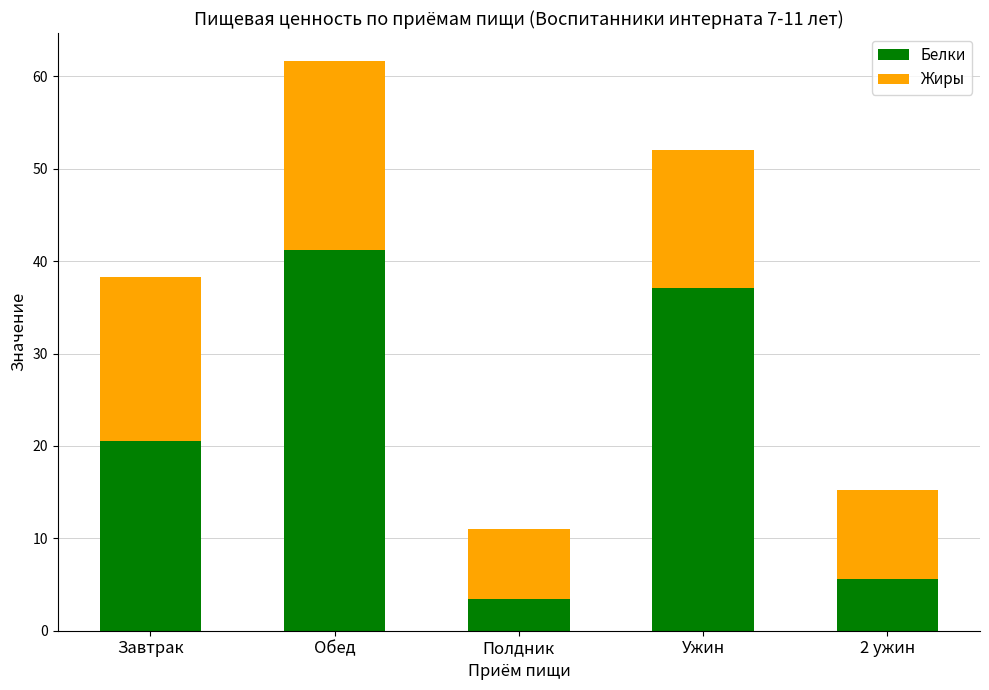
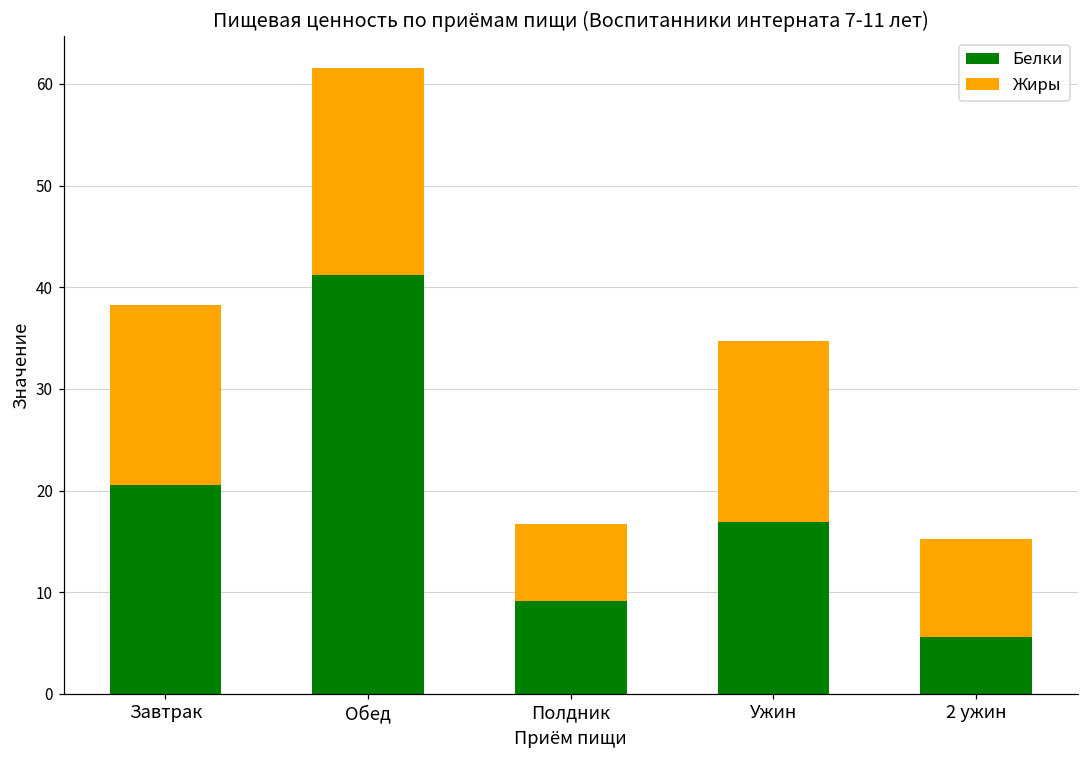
Белки, Полдник: 3 -> 9
Белки, Ужин: 37 -> 17
Жиры, Ужин: 15 -> 18
